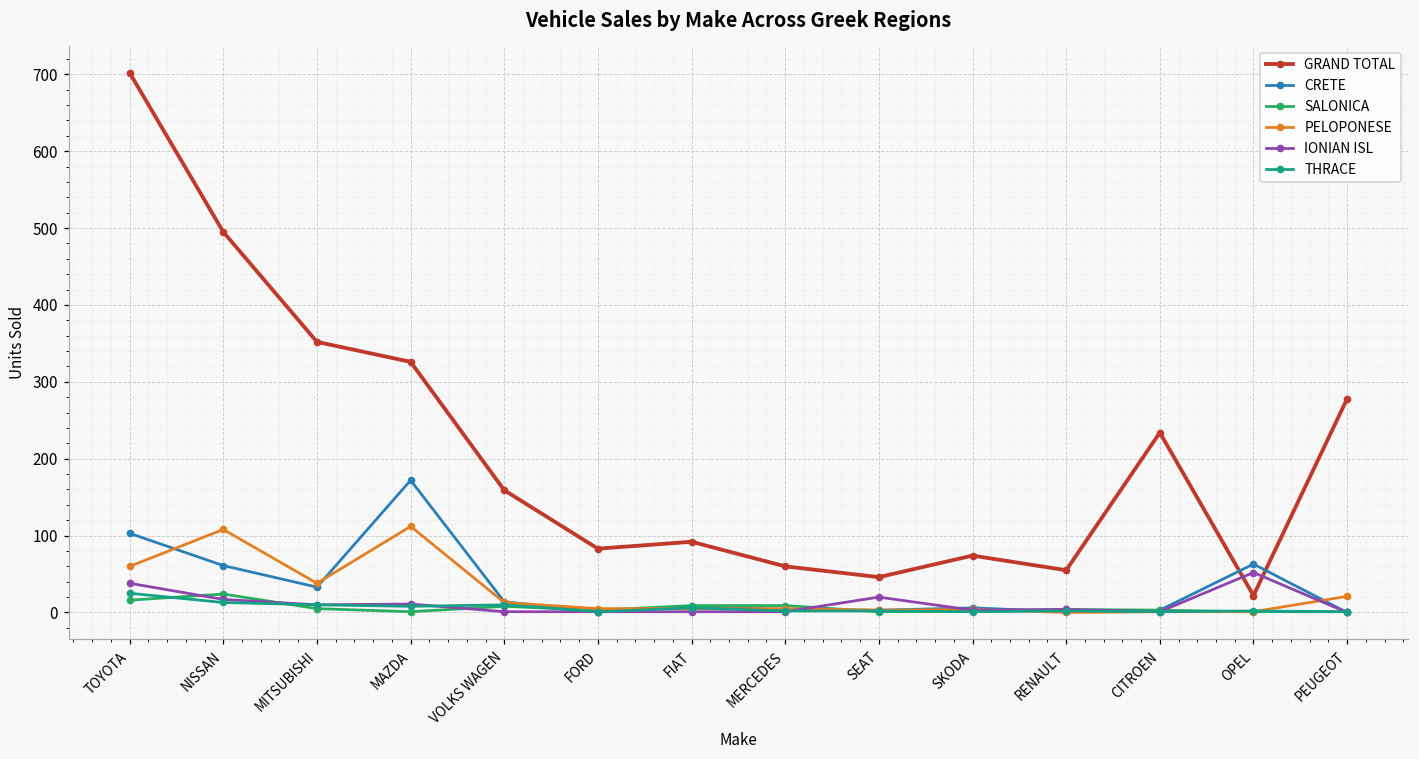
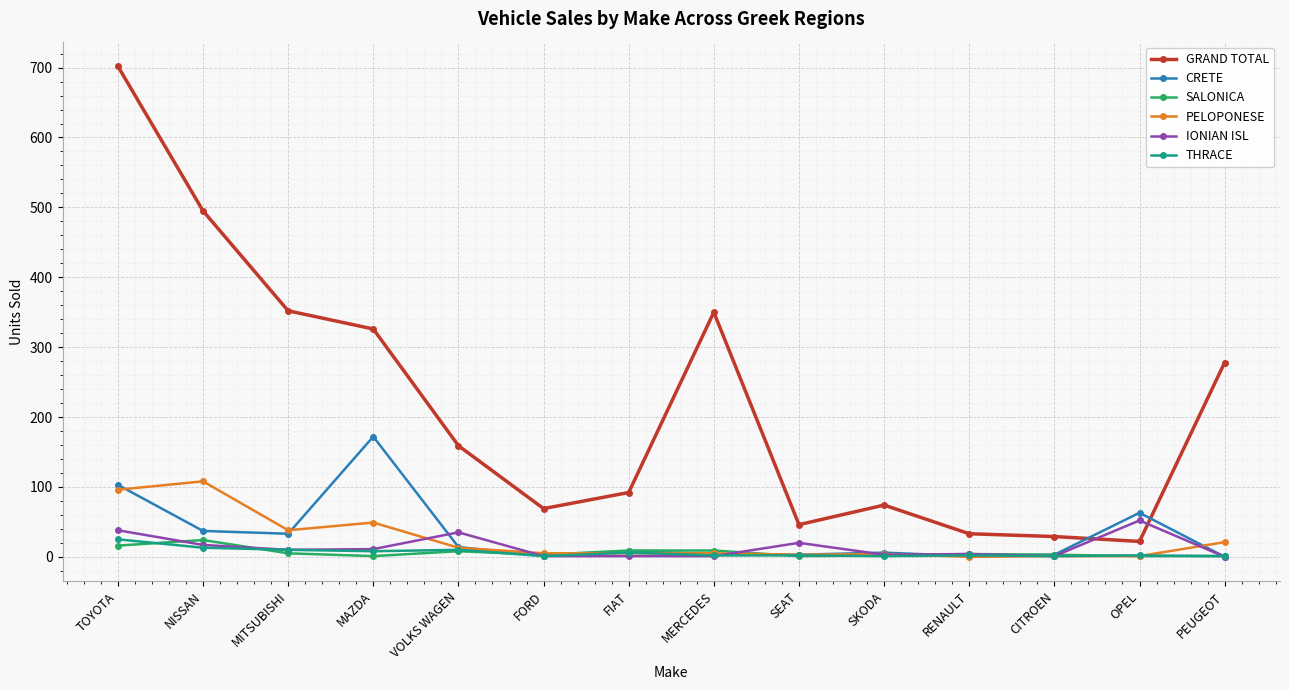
PELOPONESE, TOYOTA: 60 -> 100
CRETE, NISSAN: 60 -> 40
PELOPONESE, MAZDA: 110 -> 50
IONIAN ISL, VOLKS WAGEN: 0 -> 40
GRAND TOTAL, FORD: 80 -> 70
GRAND TOTAL, MERCEDES: 60 -> 350
GRAND TOTAL, RENAULT: 60 -> 30
GRAND TOTAL, CITROEN: 230 -> 30
